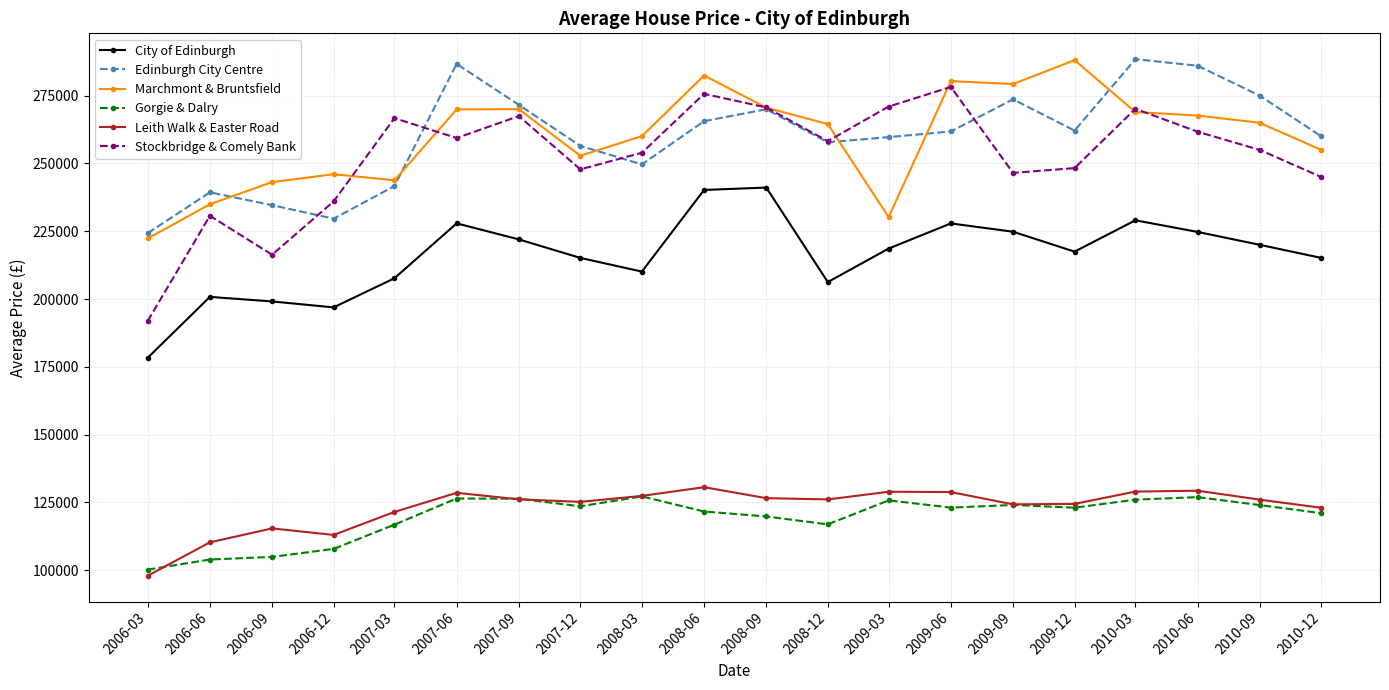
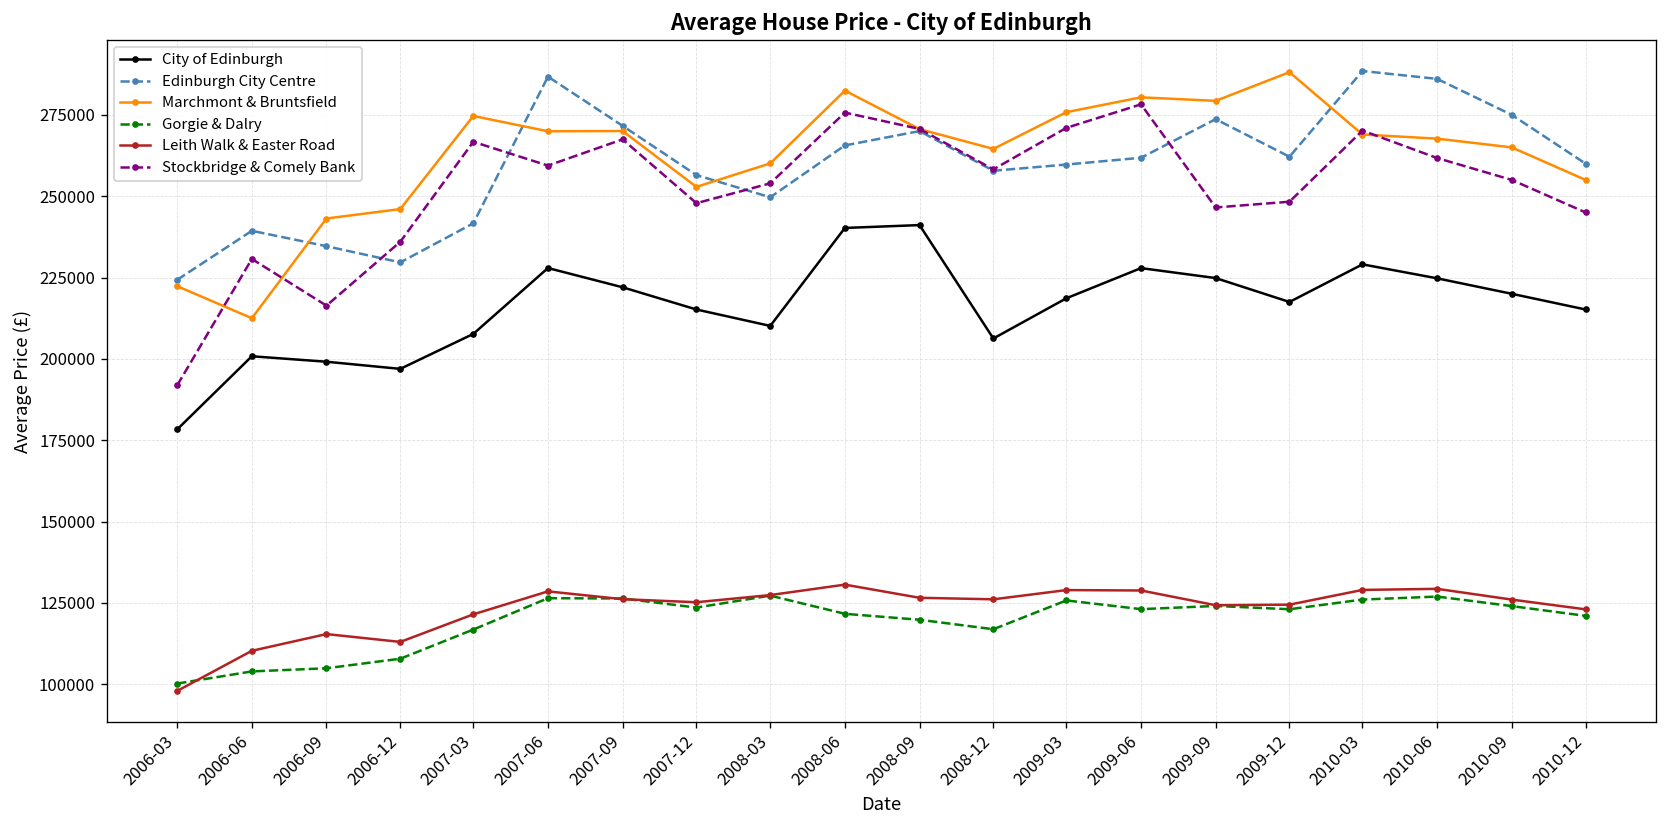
Marchmont & Bruntsfield, 2006-06: 235000 -> 212000
Marchmont & Bruntsfield, 2007-03: 244000 -> 275000
Marchmont & Bruntsfield, 2009-03: 230000 -> 276000
